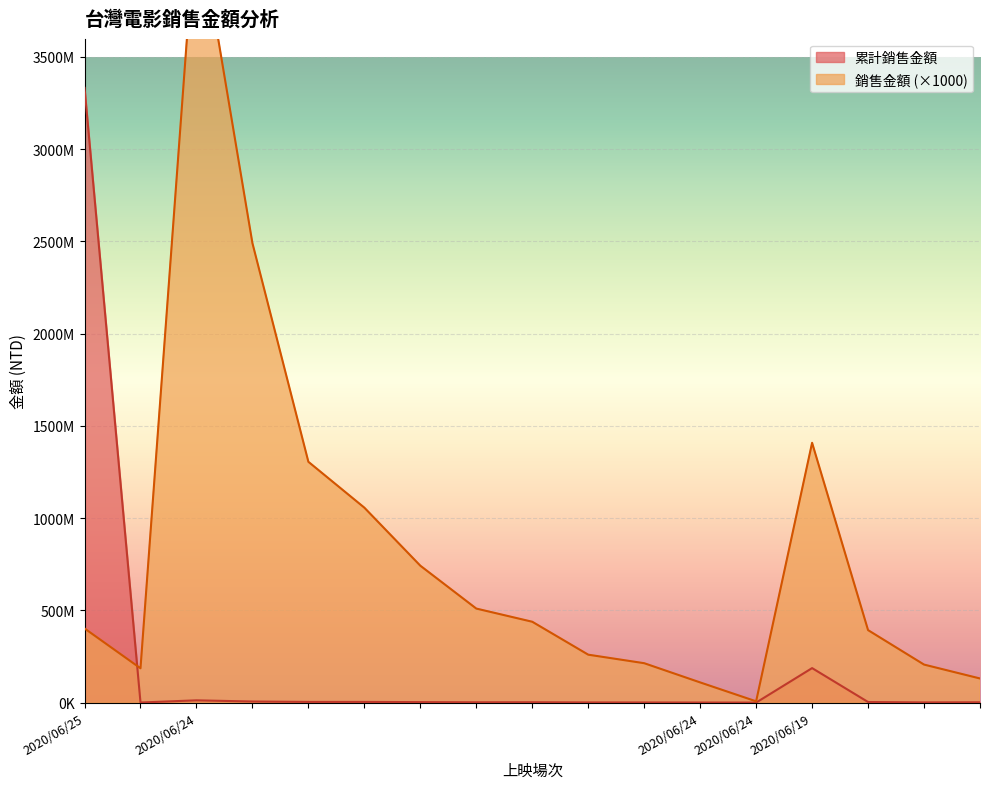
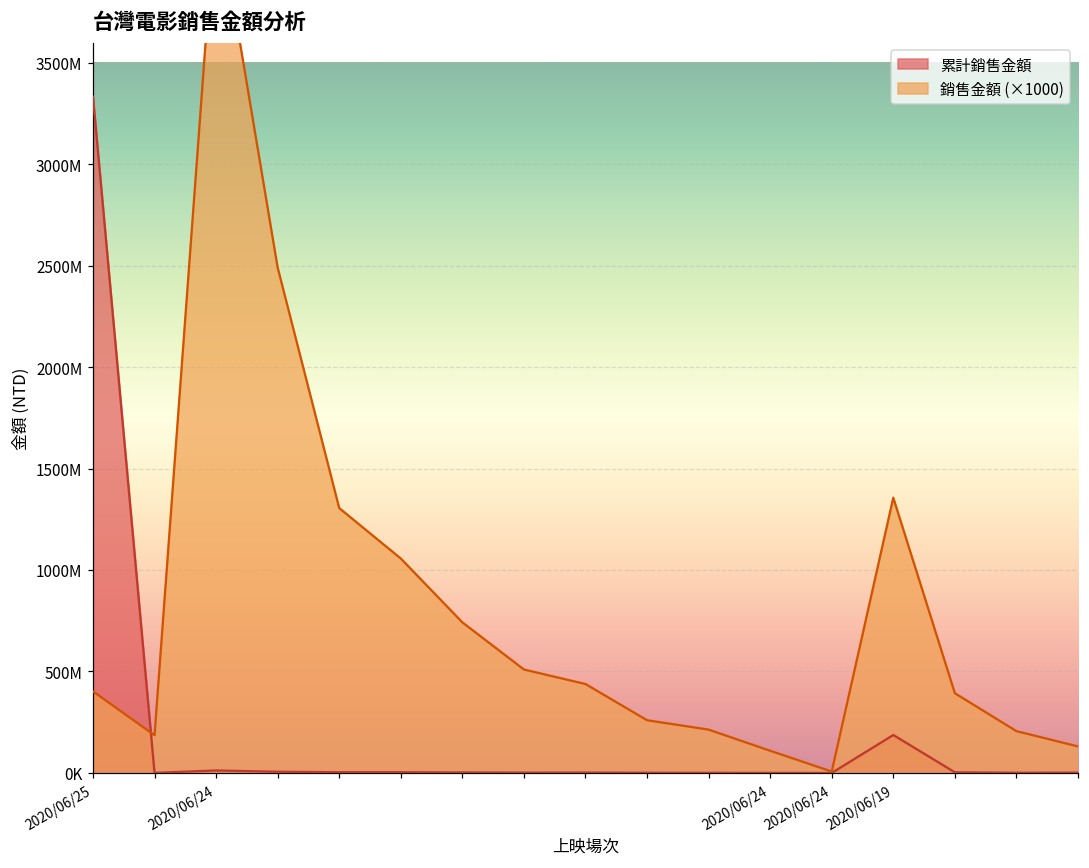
銷售金額 (×1000), 2020/06/19: 1410000000 -> 1360000000
